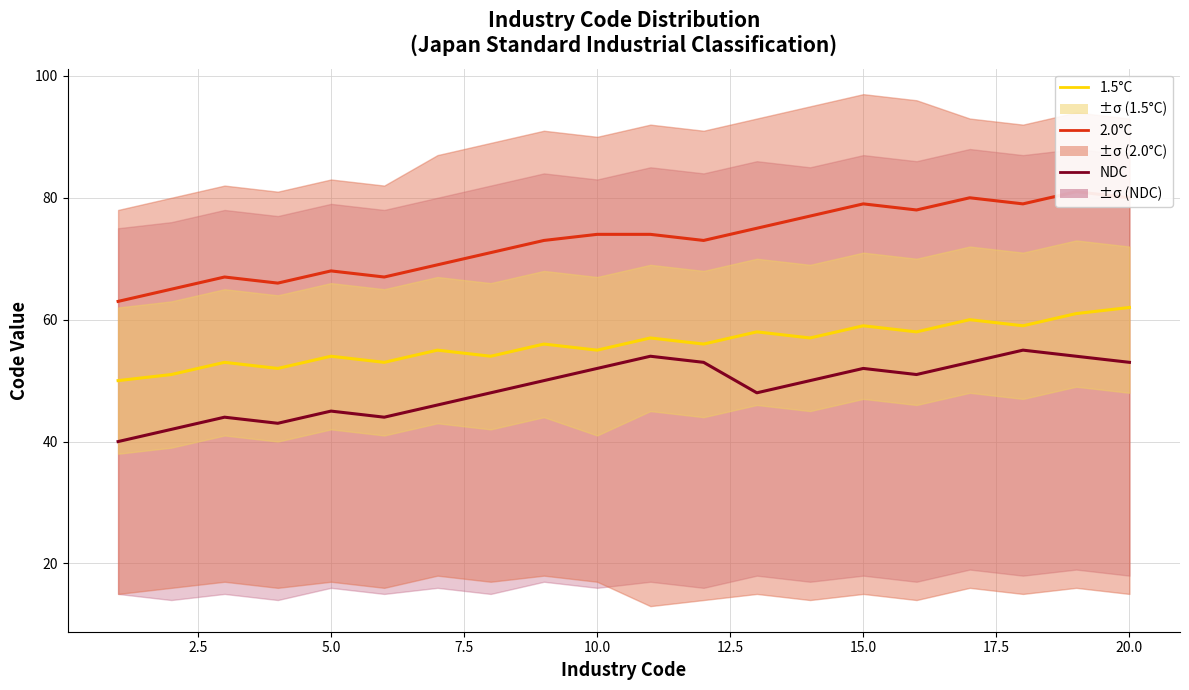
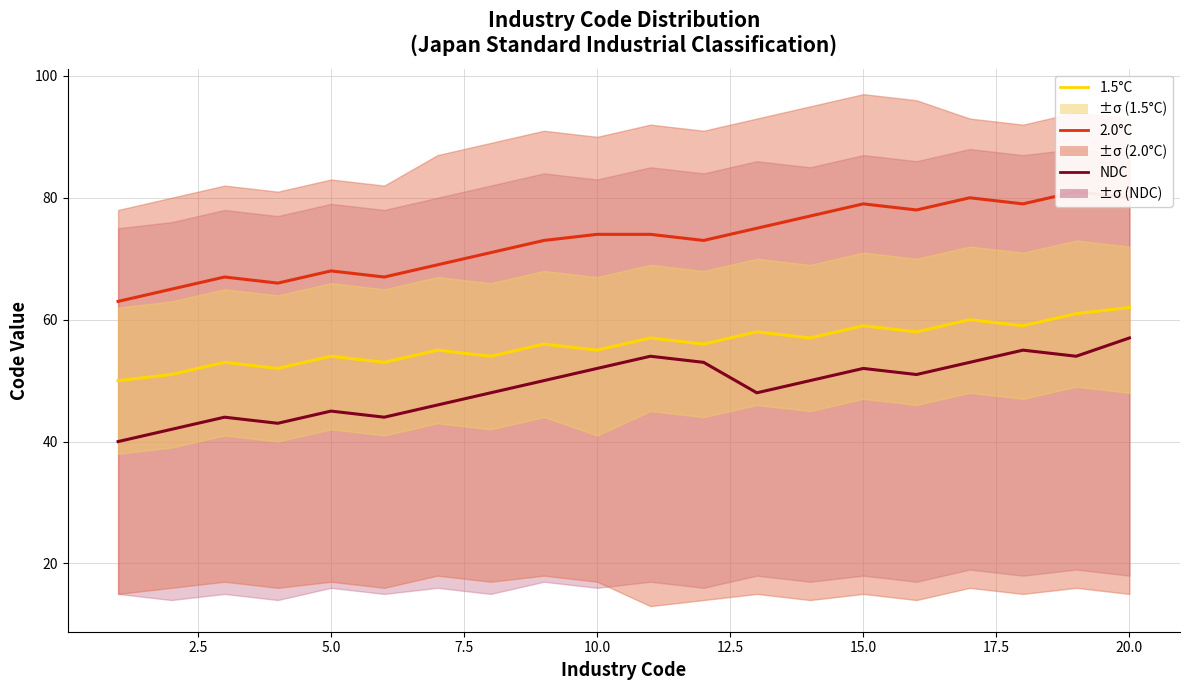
NDC, 20.0: 53 -> 57
